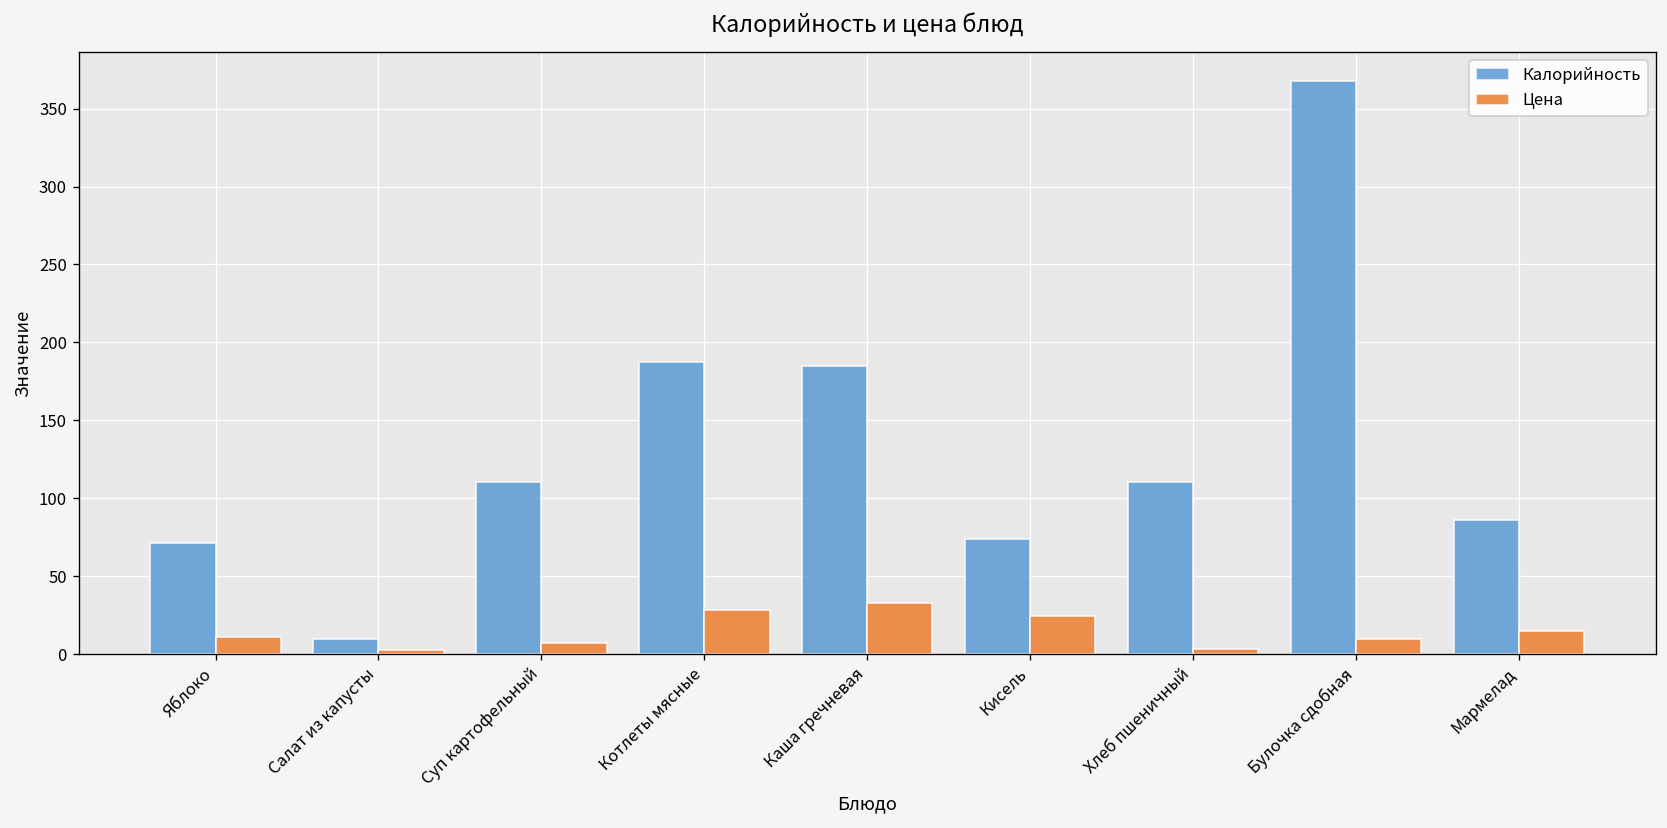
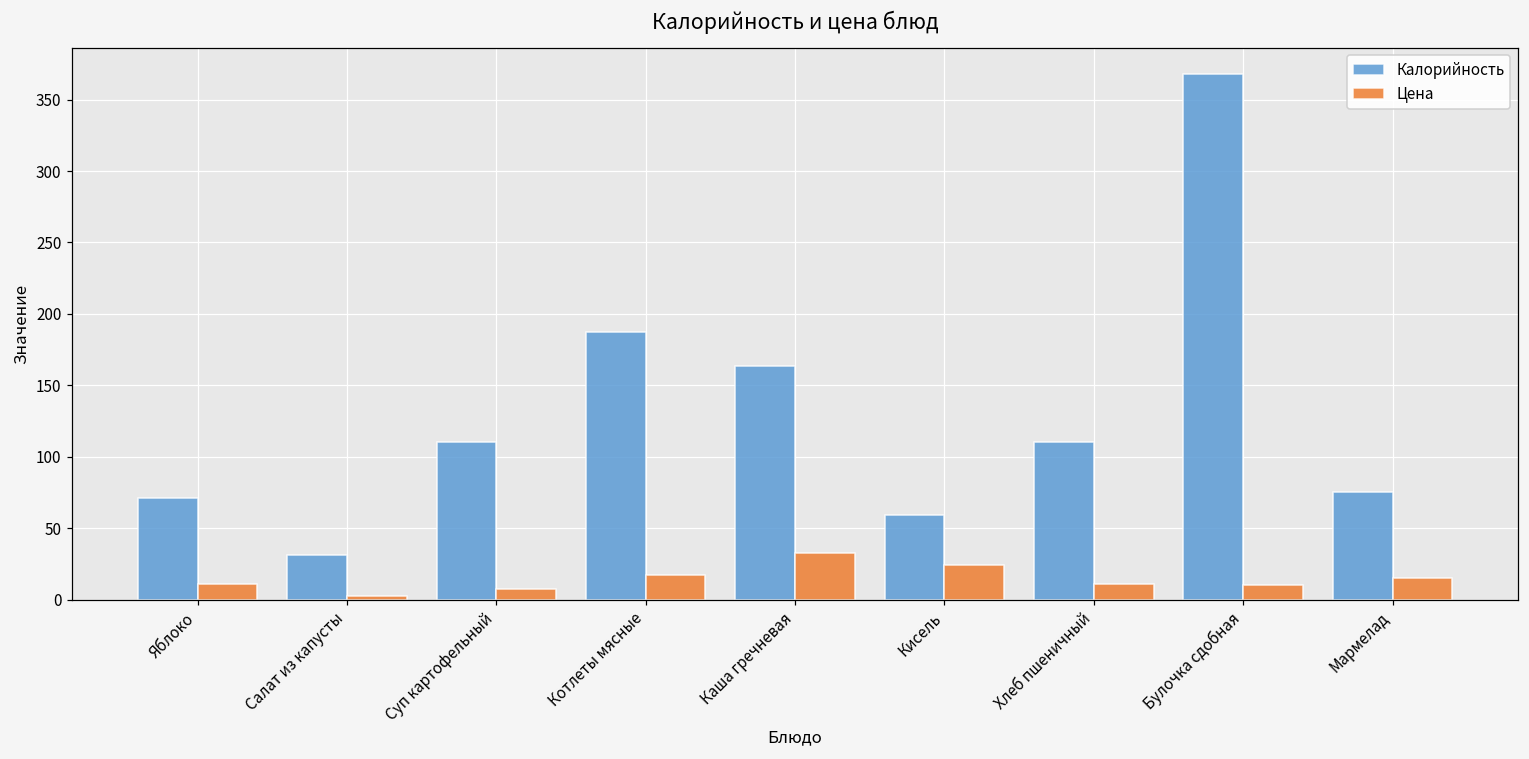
Калорийность, Салат из капусты: 10 -> 31
Цена, Котлеты мясные: 28 -> 17
Калорийность, Каша гречневая: 185 -> 164
Калорийность, Кисель: 74 -> 59
Цена, Хлеб пшеничный: 3 -> 11
Калорийность, Мармелад: 86 -> 75
